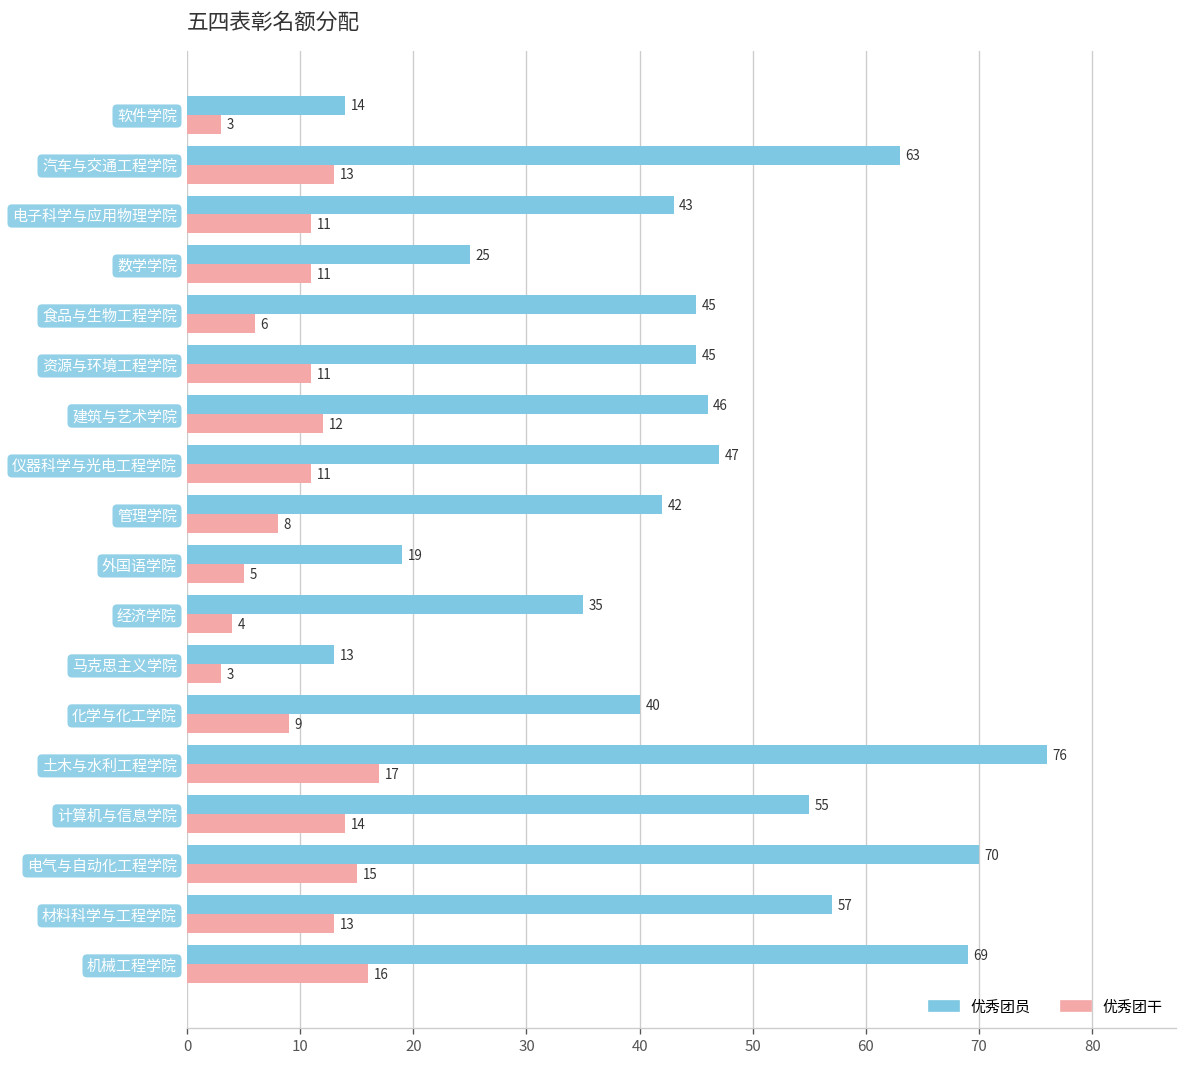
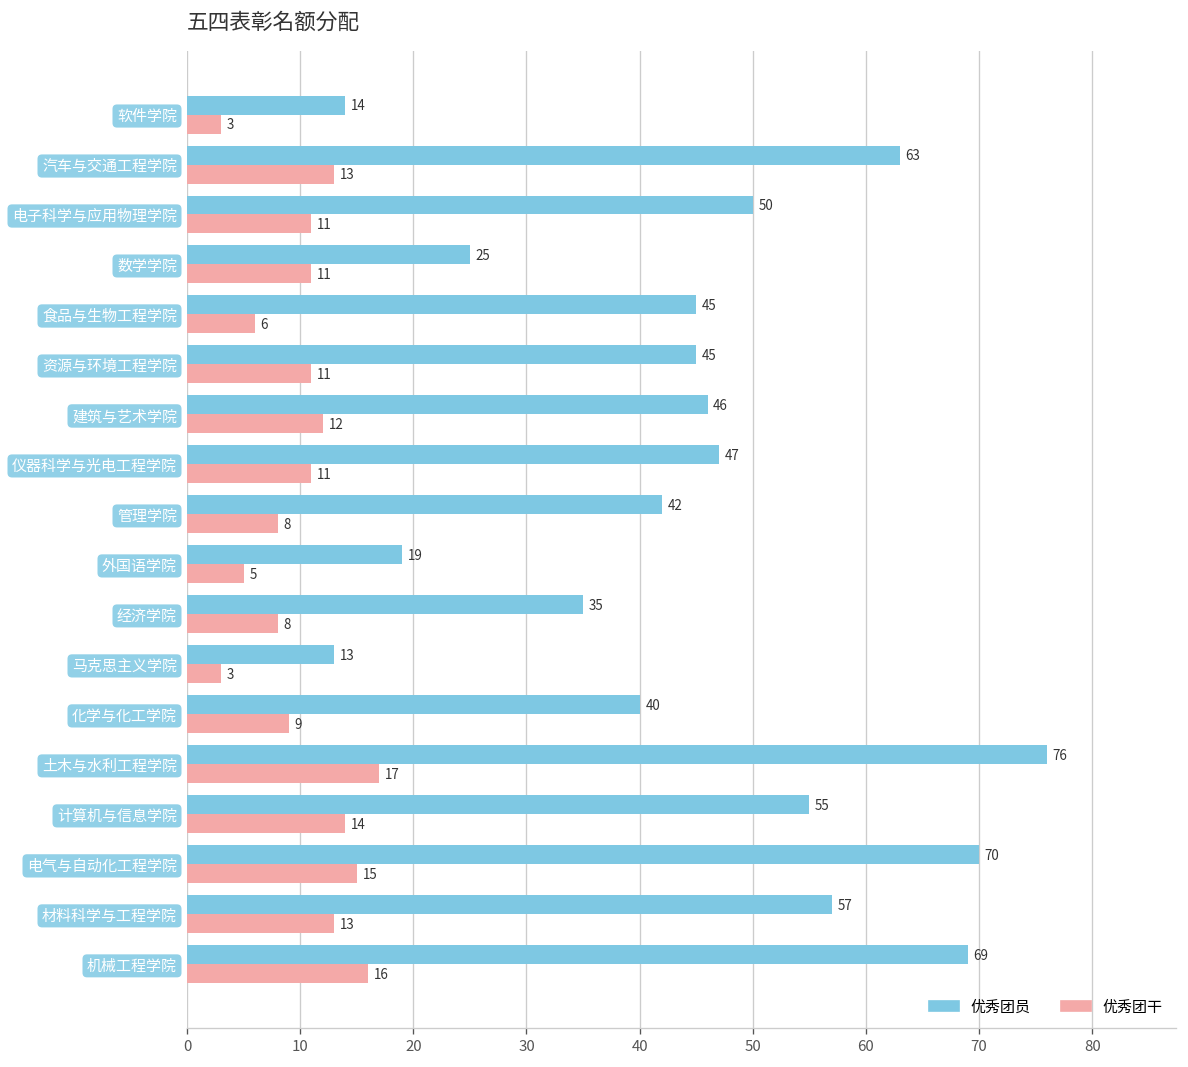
优秀团员, 电子科学与应用物理学院: 43 -> 50
优秀团干, 经济学院: 4 -> 8
